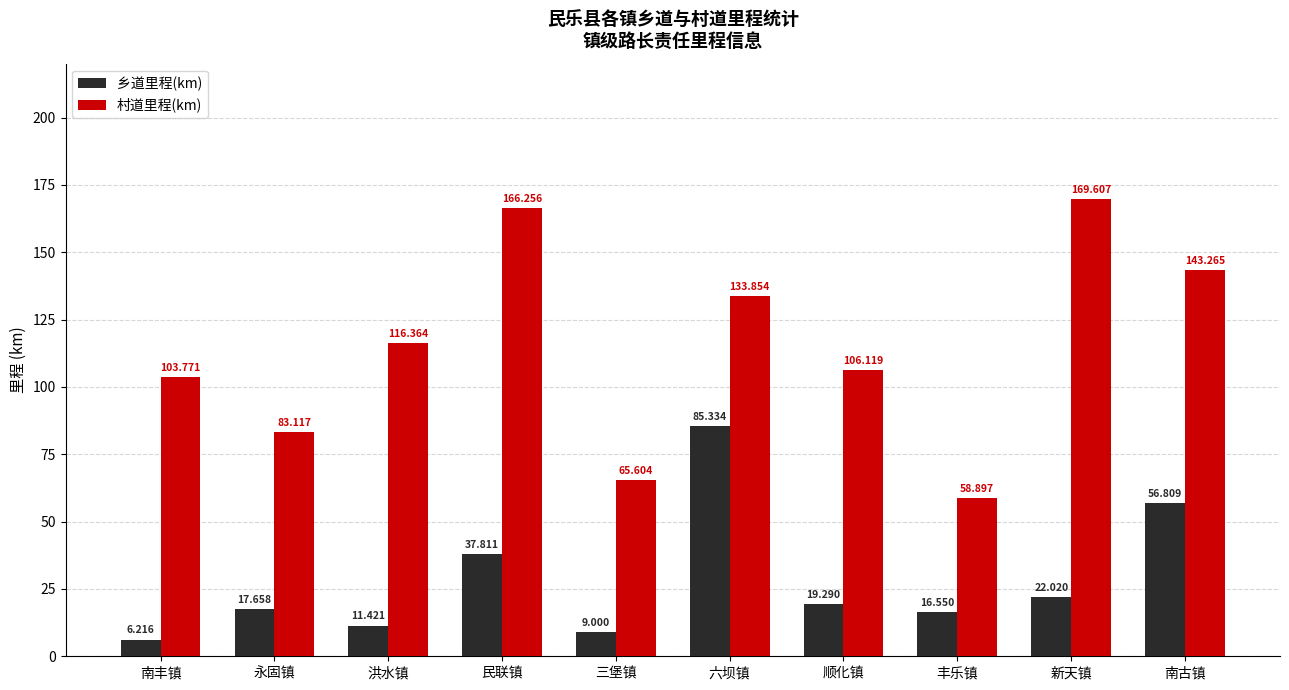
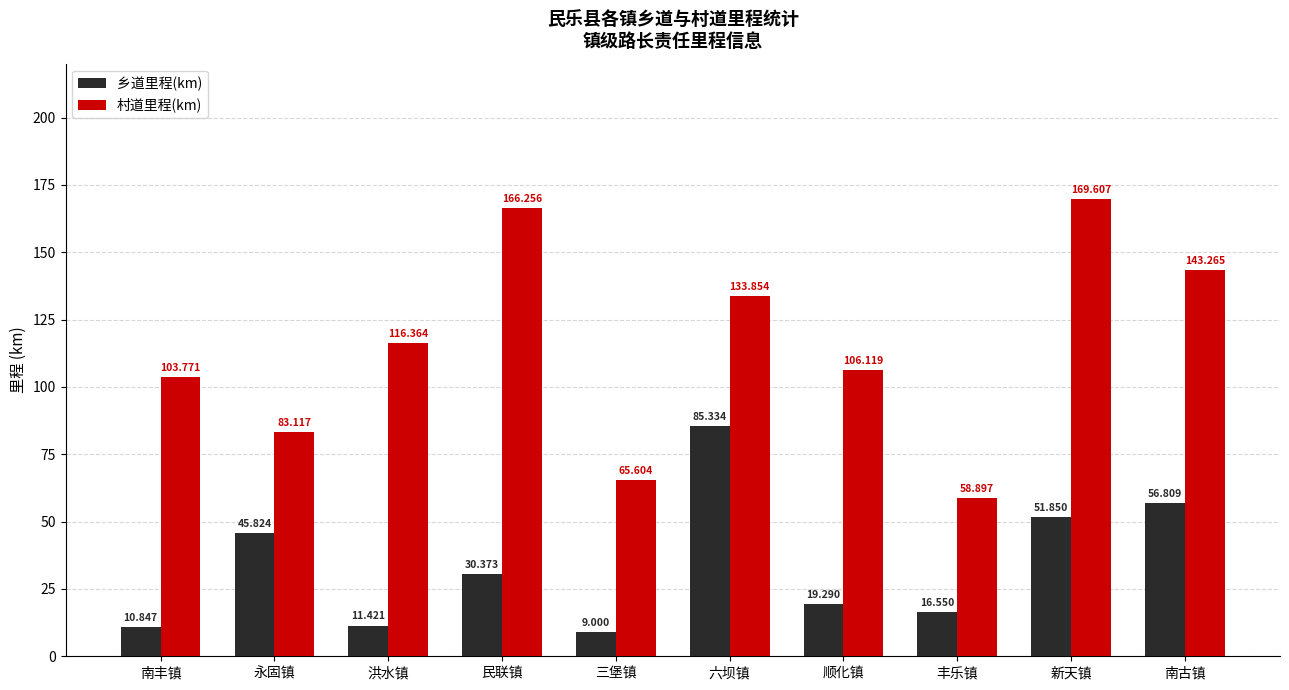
乡道里程(km), 南丰镇: 6.216 -> 10.847
乡道里程(km), 永固镇: 17.658 -> 45.824
乡道里程(km), 民联镇: 37.811 -> 30.373
乡道里程(km), 新天镇: 22.020 -> 51.850
